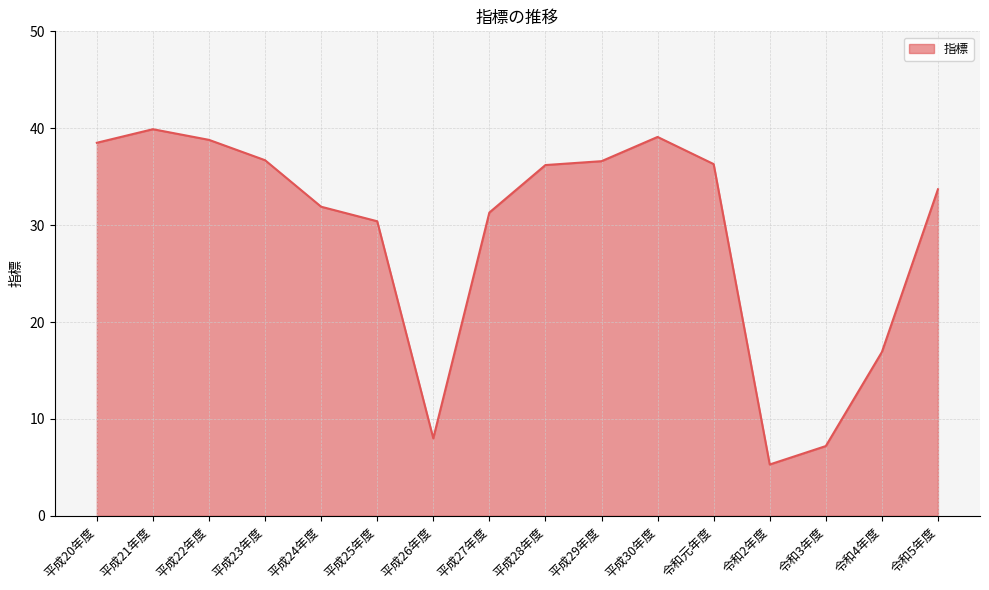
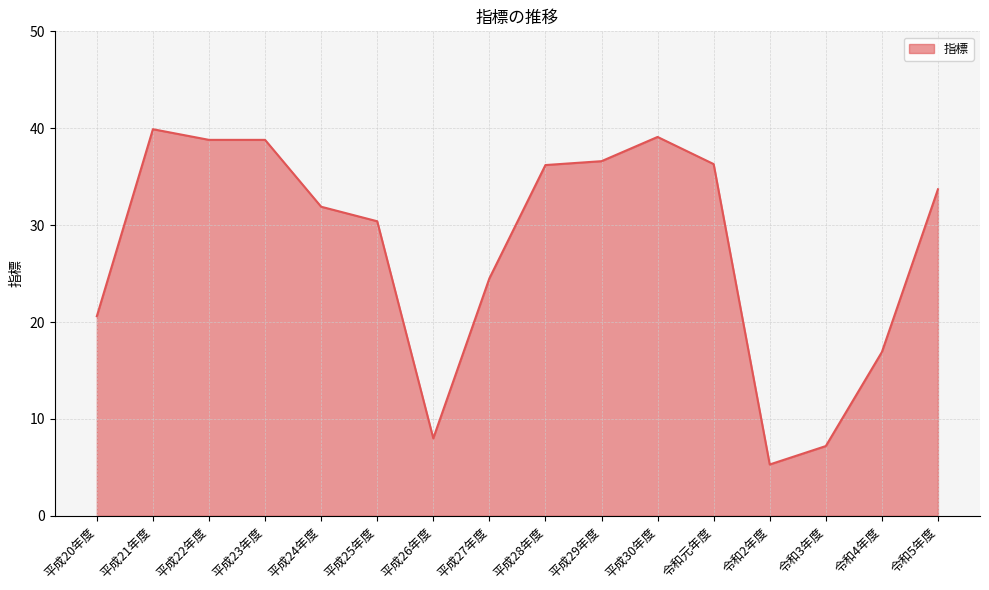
平成20年度: 39 -> 21
平成23年度: 37 -> 39
平成27年度: 31 -> 25
